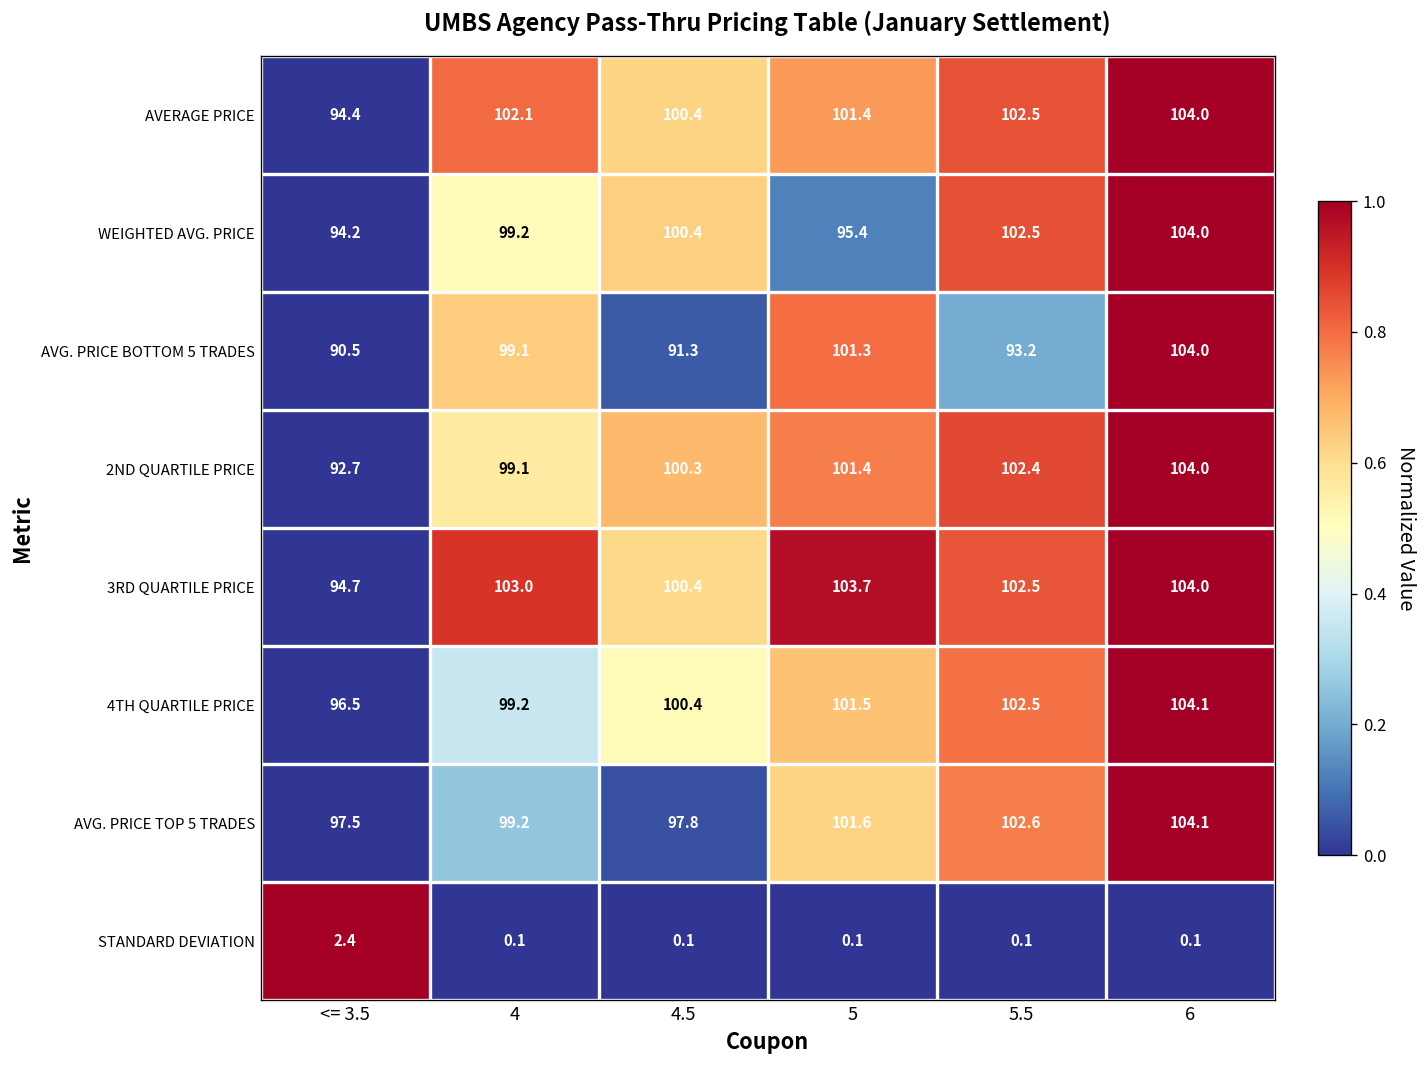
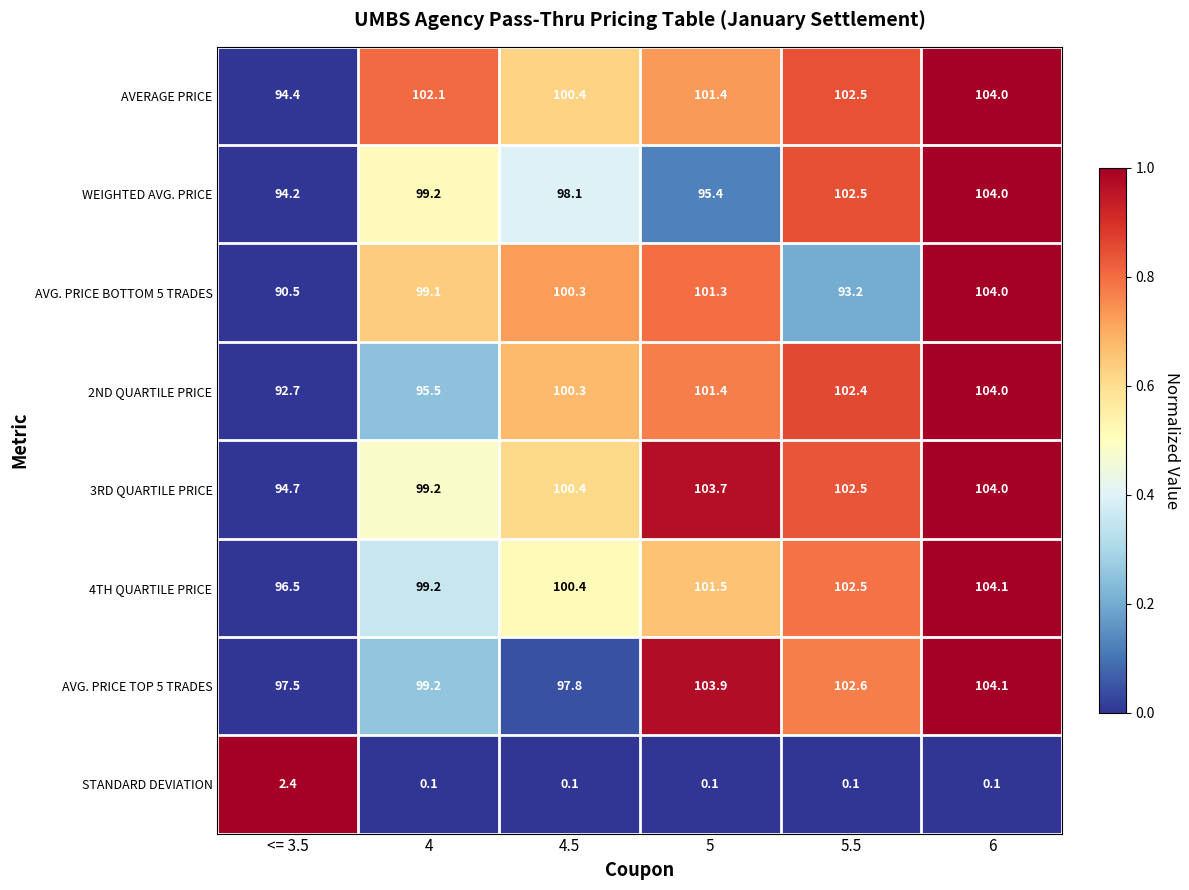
WEIGHTED AVG. PRICE, 4.5: 100.4 -> 98.1
AVG. PRICE BOTTOM 5 TRADES, 4.5: 91.3 -> 100.3
2ND QUARTILE PRICE, 4: 99.1 -> 95.5
3RD QUARTILE PRICE, 4: 103.0 -> 99.2
AVG. PRICE TOP 5 TRADES, 5: 101.6 -> 103.9
